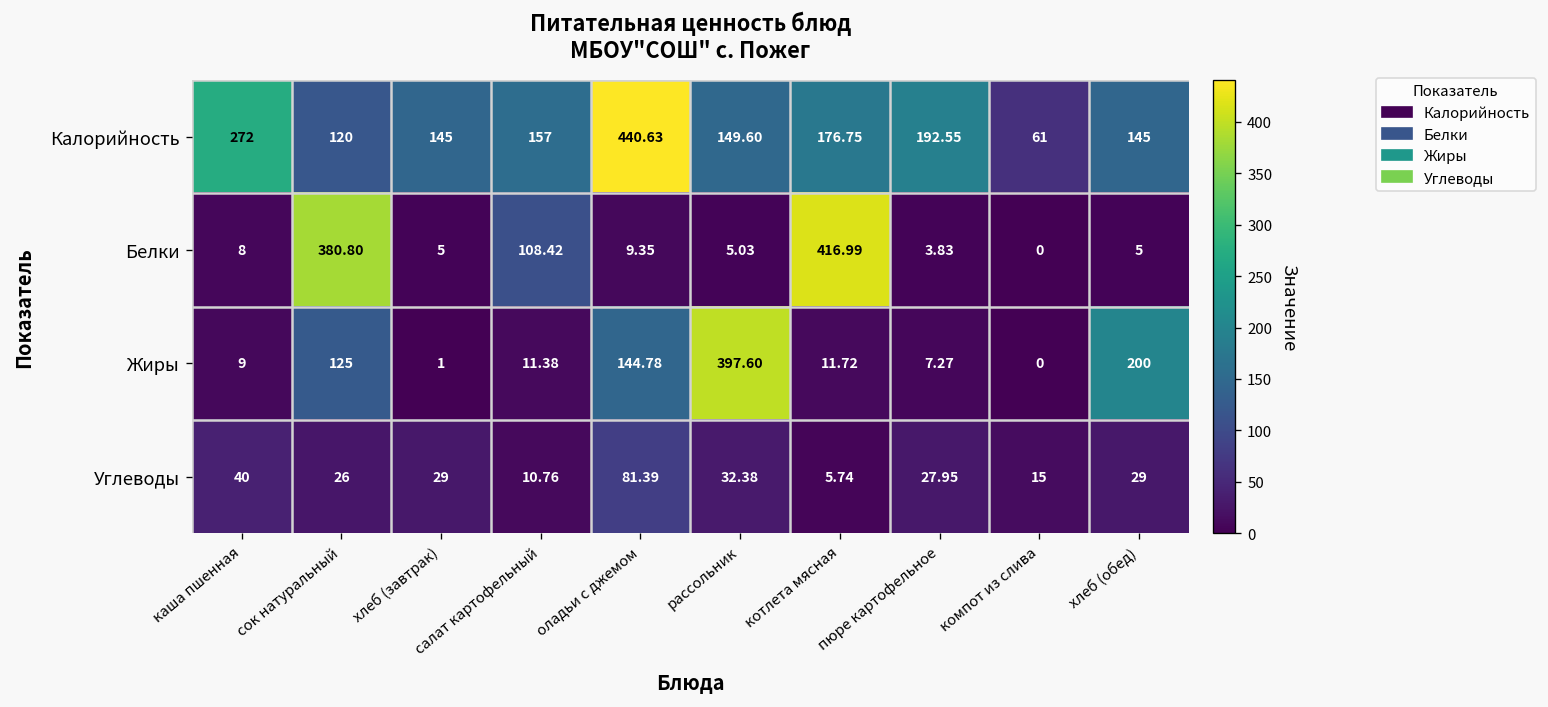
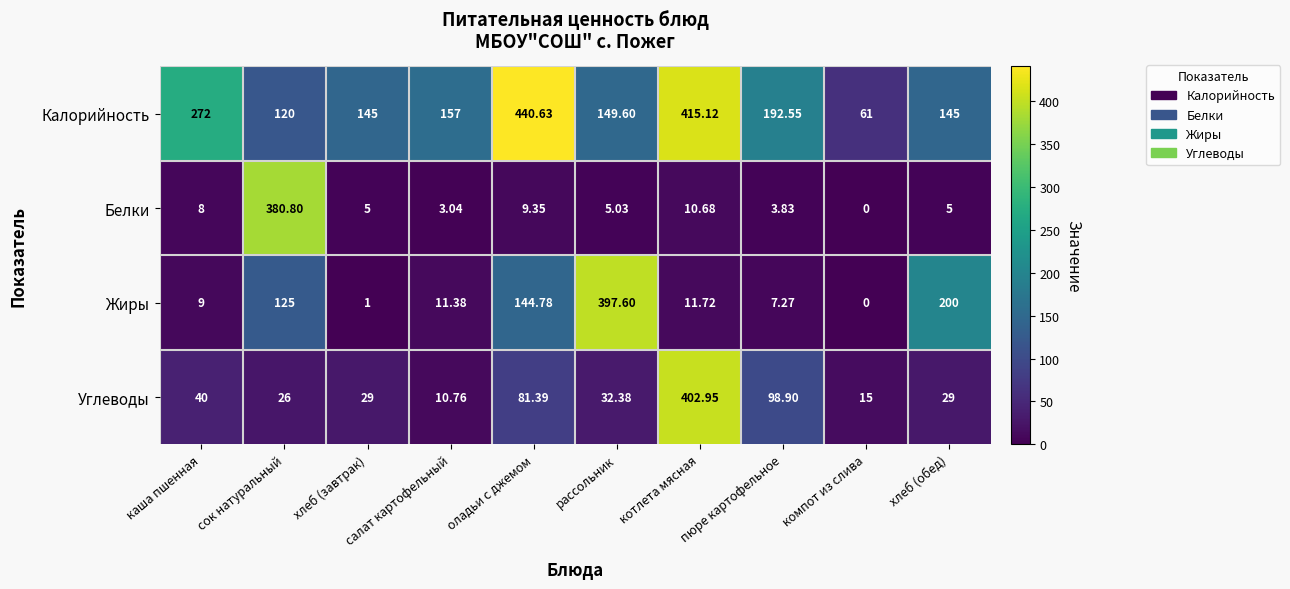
Калорийность, котлета мясная: 176.75 -> 415.12
Белки, салат картофельный: 108.42 -> 3.04
Белки, котлета мясная: 416.99 -> 10.68
Углеводы, котлета мясная: 5.74 -> 402.95
Углеводы, пюре картофельное: 27.95 -> 98.90
